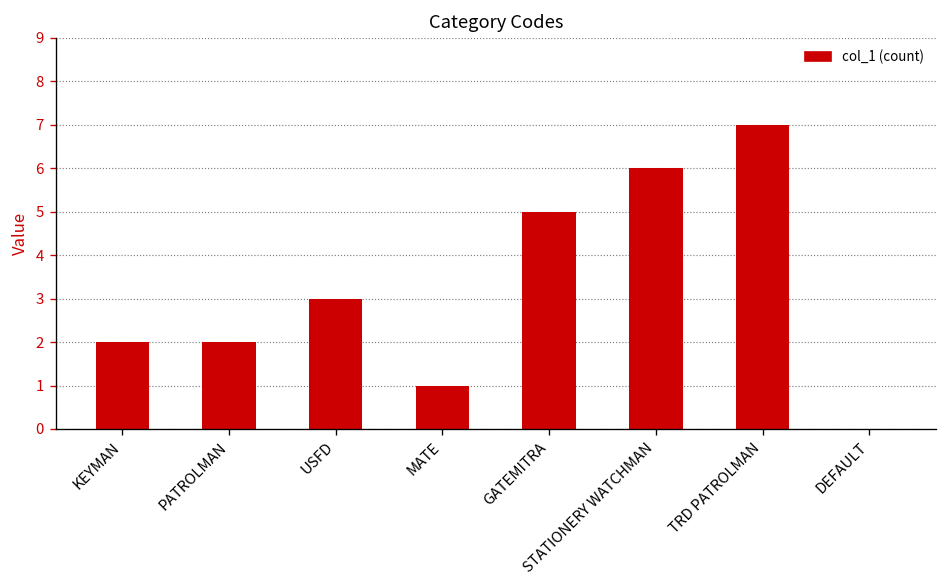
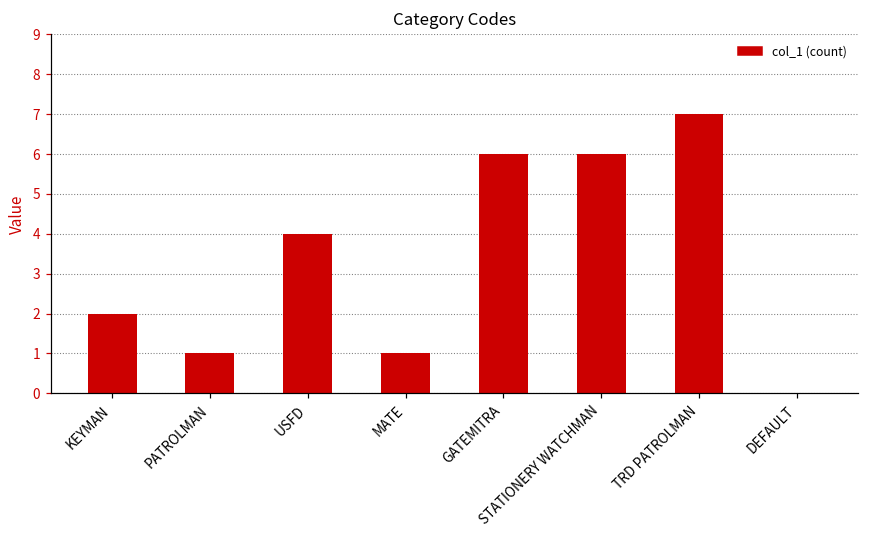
PATROLMAN: 2 -> 1
USFD: 3 -> 4
GATEMITRA: 5 -> 6
